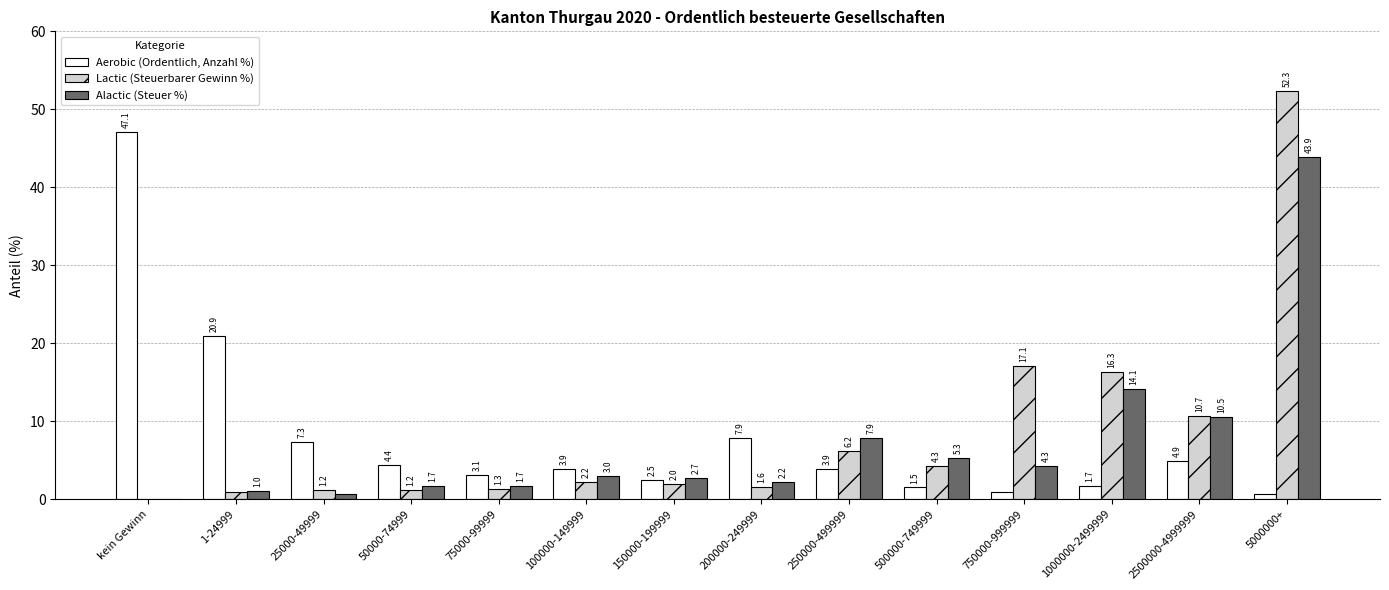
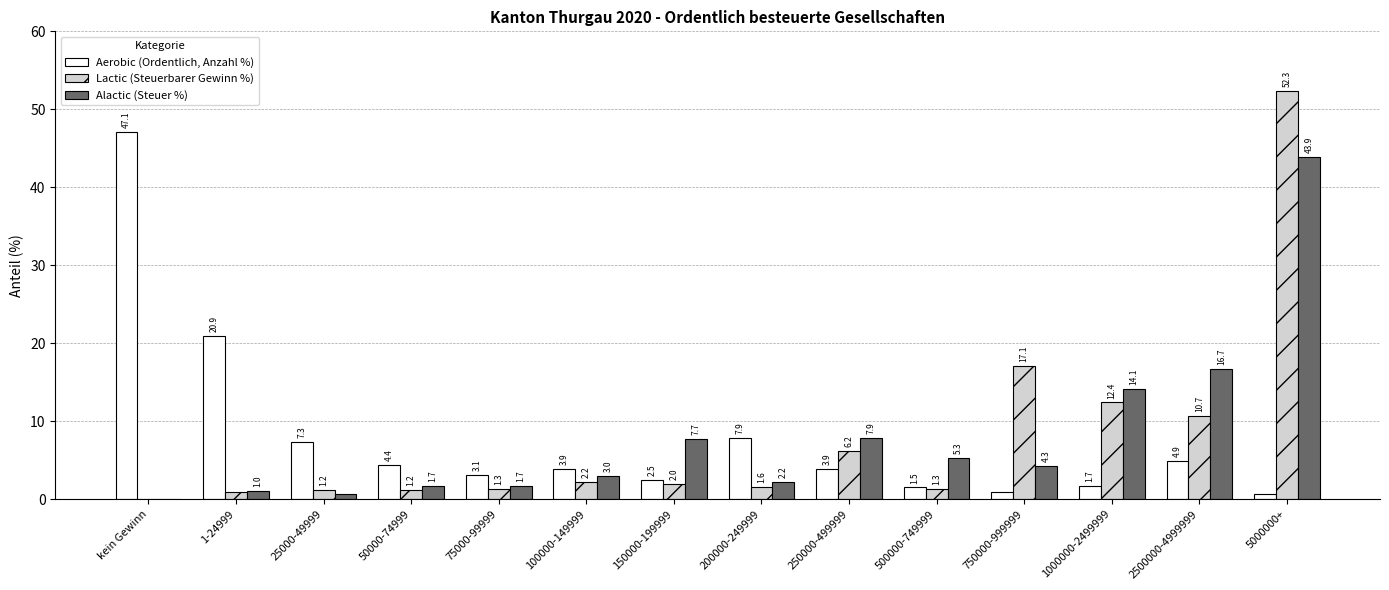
Alactic (Steuer %), 150000-199999: 2.7 -> 7.7
Lactic (Steuerbarer Gewinn %), 500000-749999: 4.3 -> 1.3
Lactic (Steuerbarer Gewinn %), 1000000-2499999: 16.3 -> 12.4
Alactic (Steuer %), 2500000-4999999: 10.5 -> 16.7
